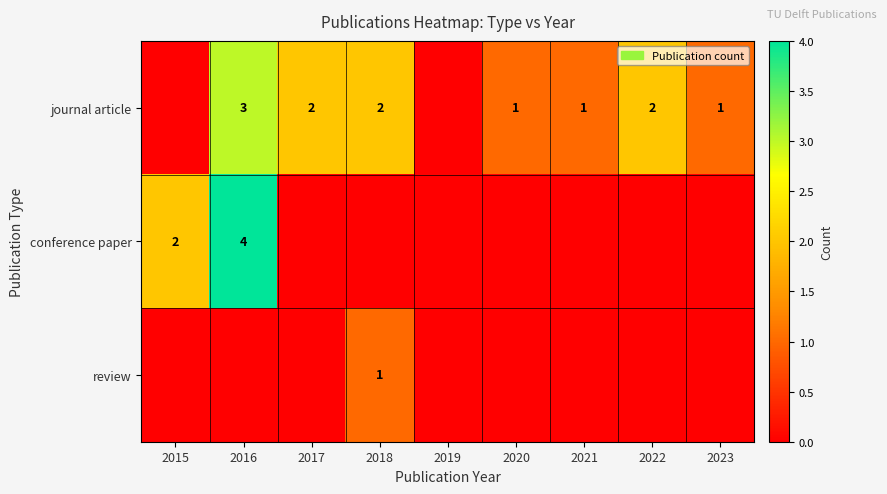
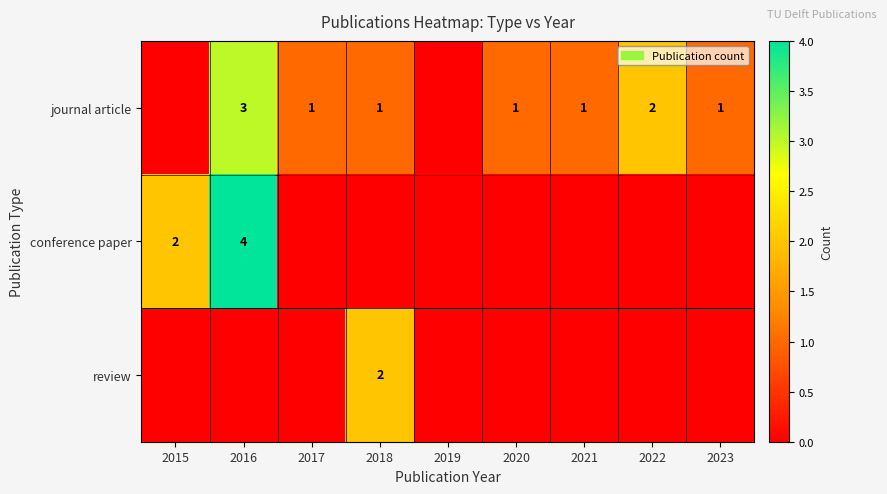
journal article, 2017: 2 -> 1
journal article, 2018: 2 -> 1
review, 2018: 1 -> 2
